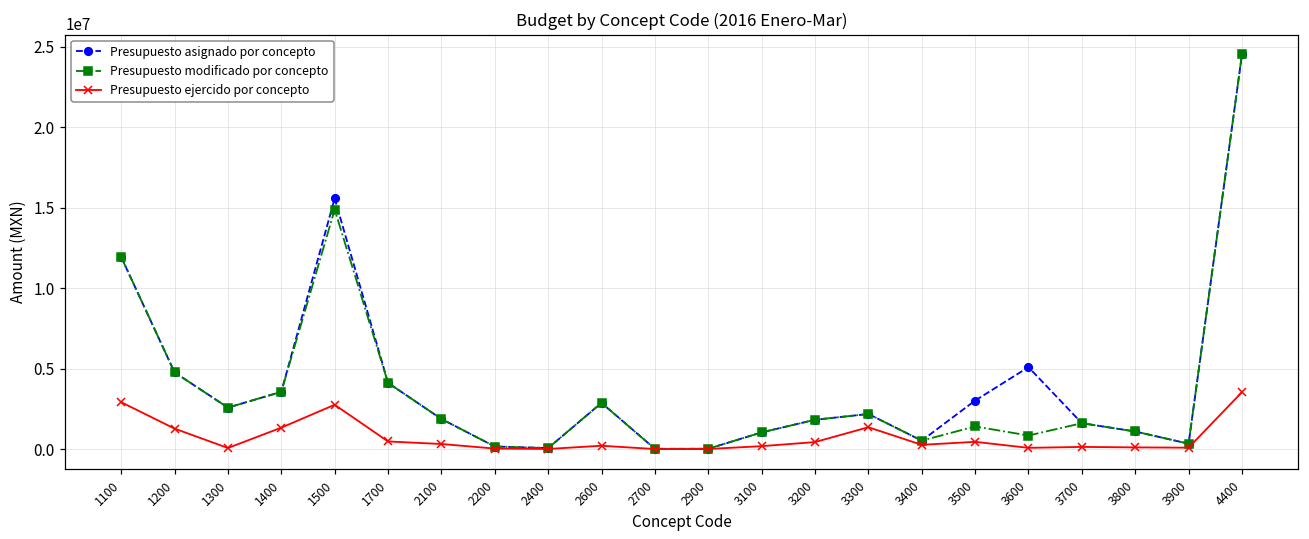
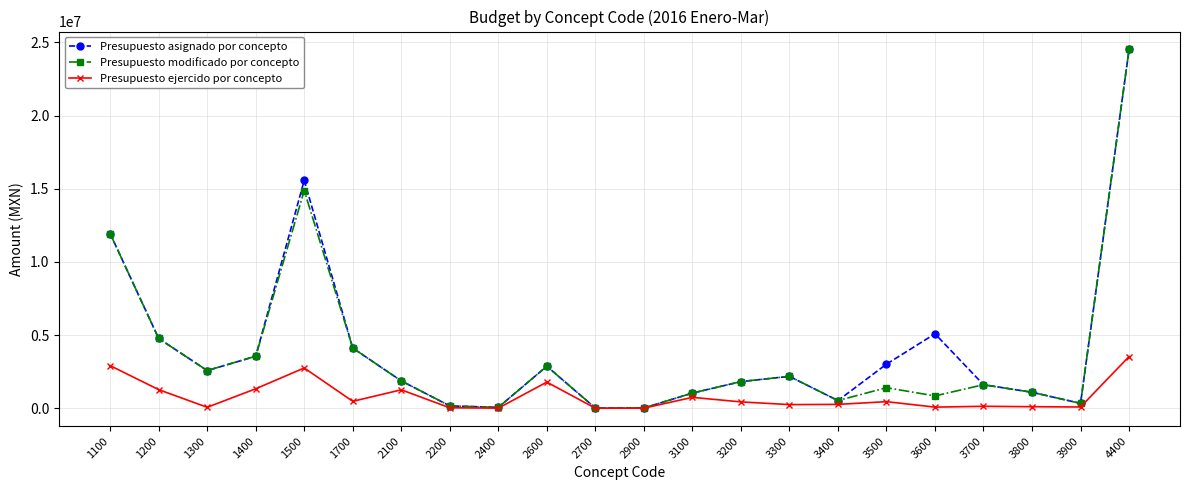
Presupuesto ejercido por concepto, 2100: 300000 -> 1300000
Presupuesto ejercido por concepto, 2600: 200000 -> 1800000
Presupuesto ejercido por concepto, 3100: 200000 -> 700000
Presupuesto ejercido por concepto, 3300: 1400000 -> 200000
